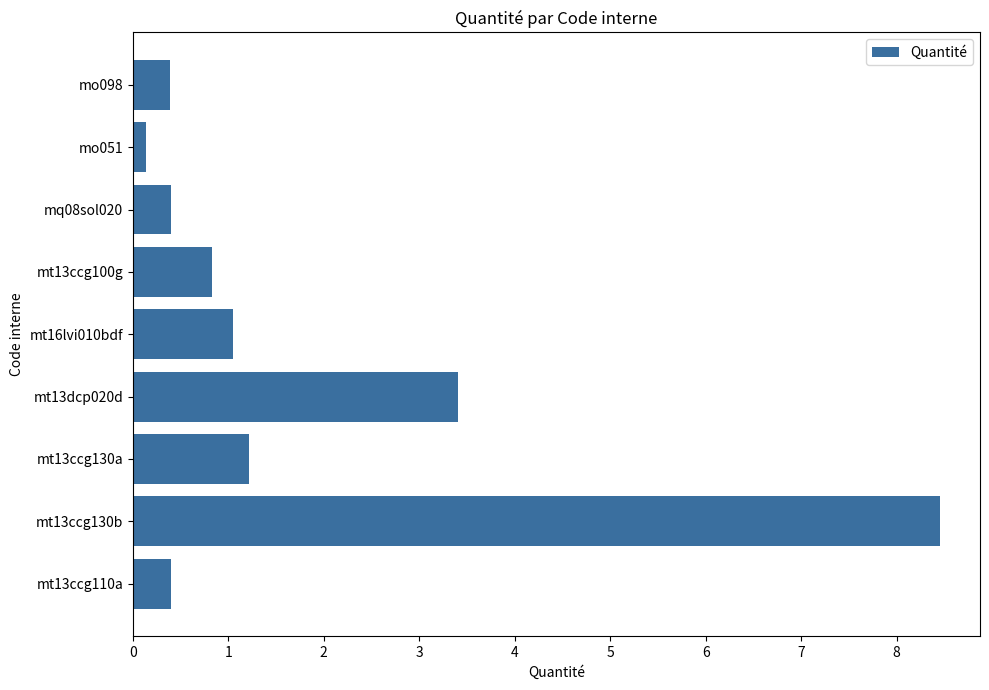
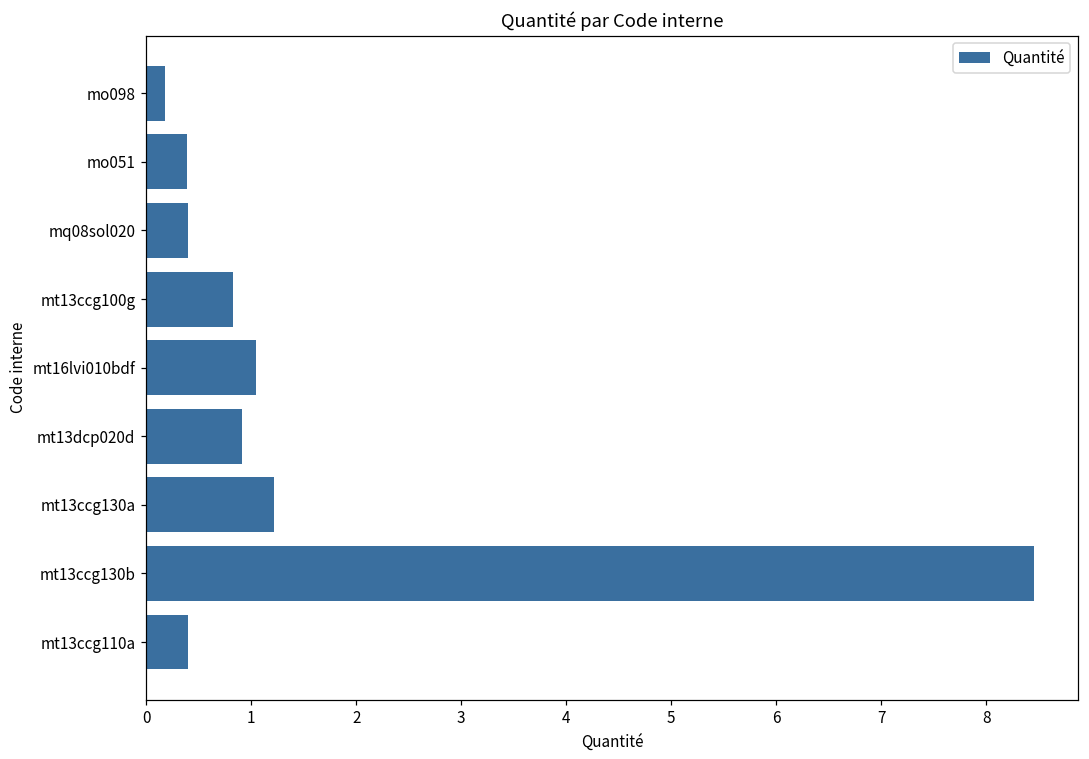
mo098: 0.4 -> 0.2
mo051: 0.1 -> 0.4
mt13dcp020d: 3.4 -> 0.9
